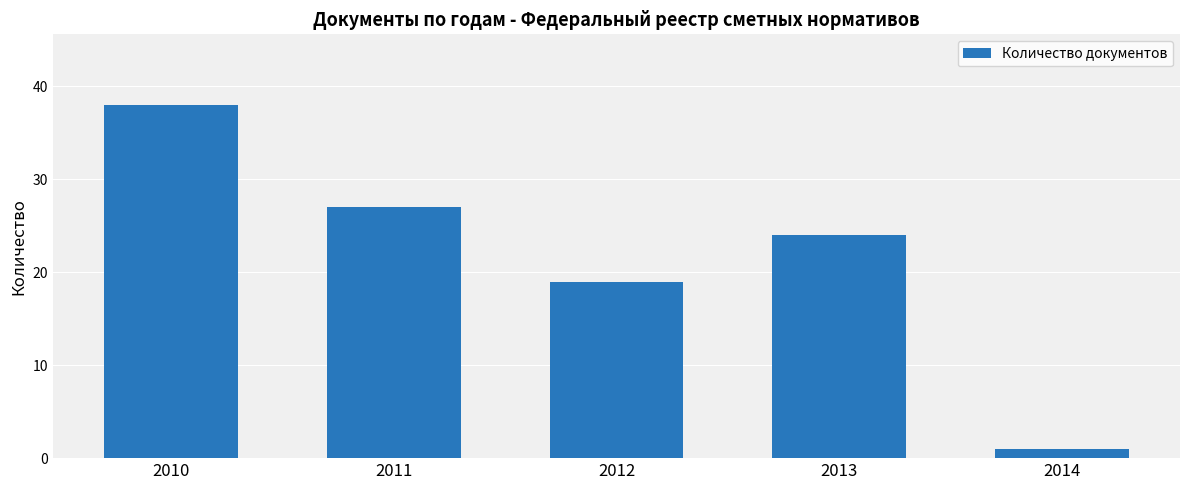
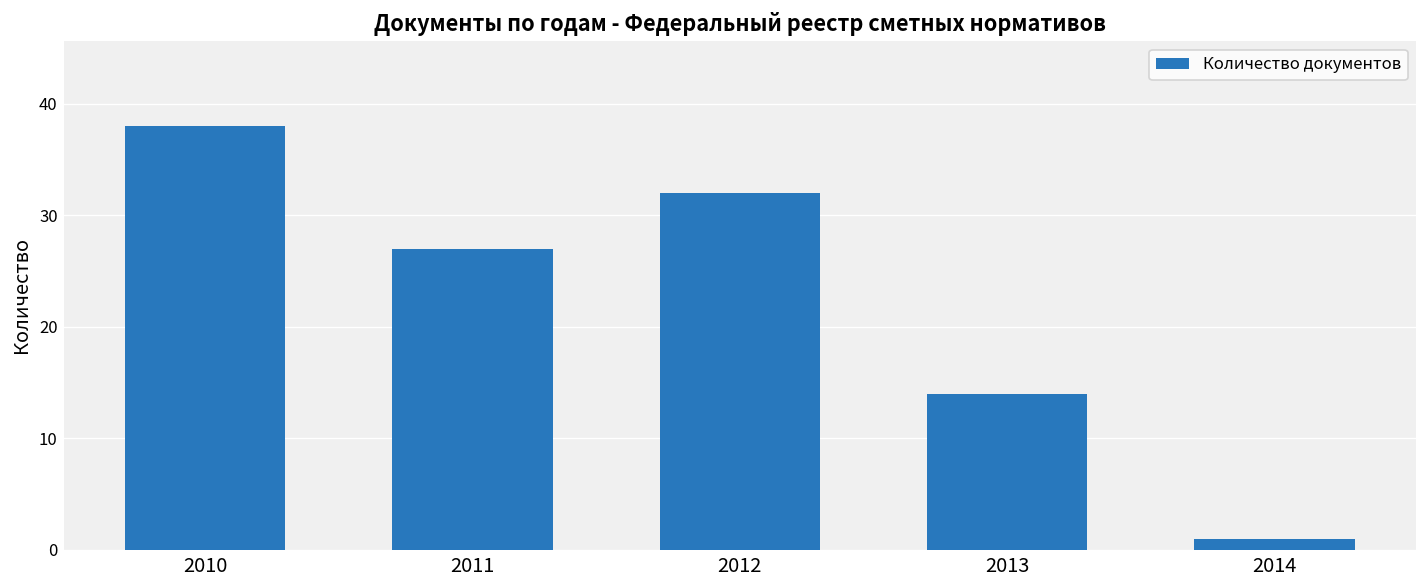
2012: 19 -> 32
2013: 24 -> 14
